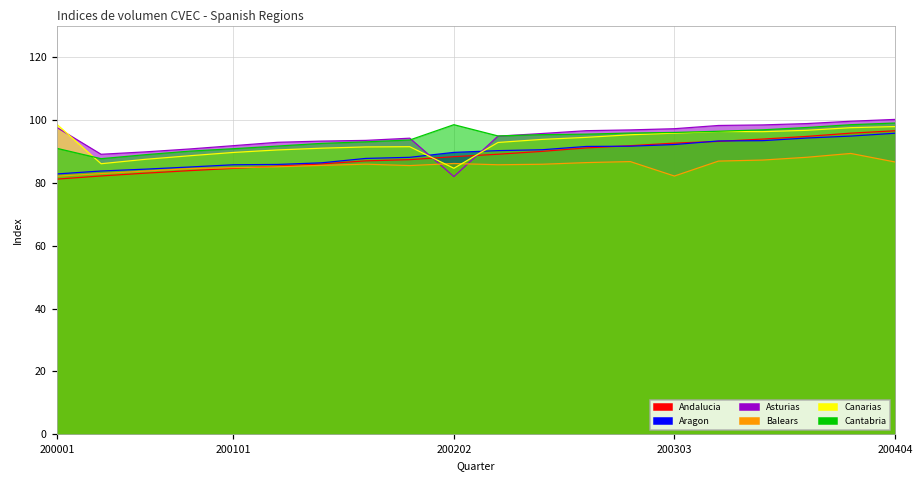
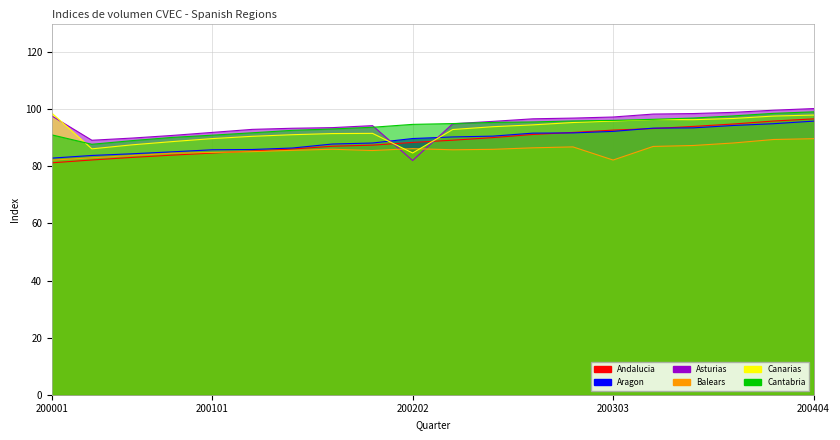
Cantabria, 200202: 99 -> 95
Balears, 200404: 87 -> 90
